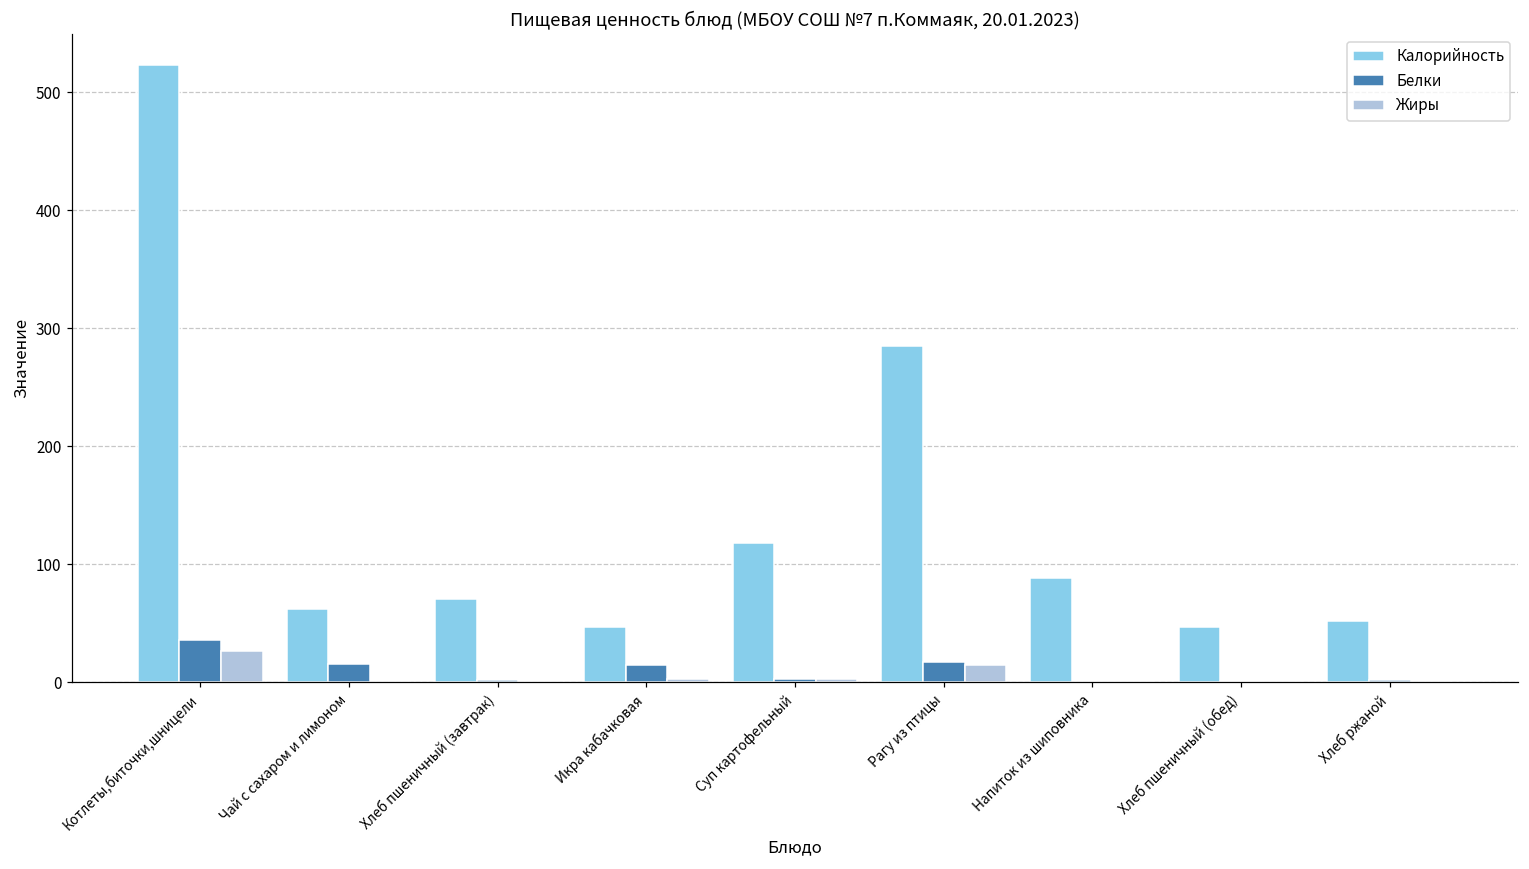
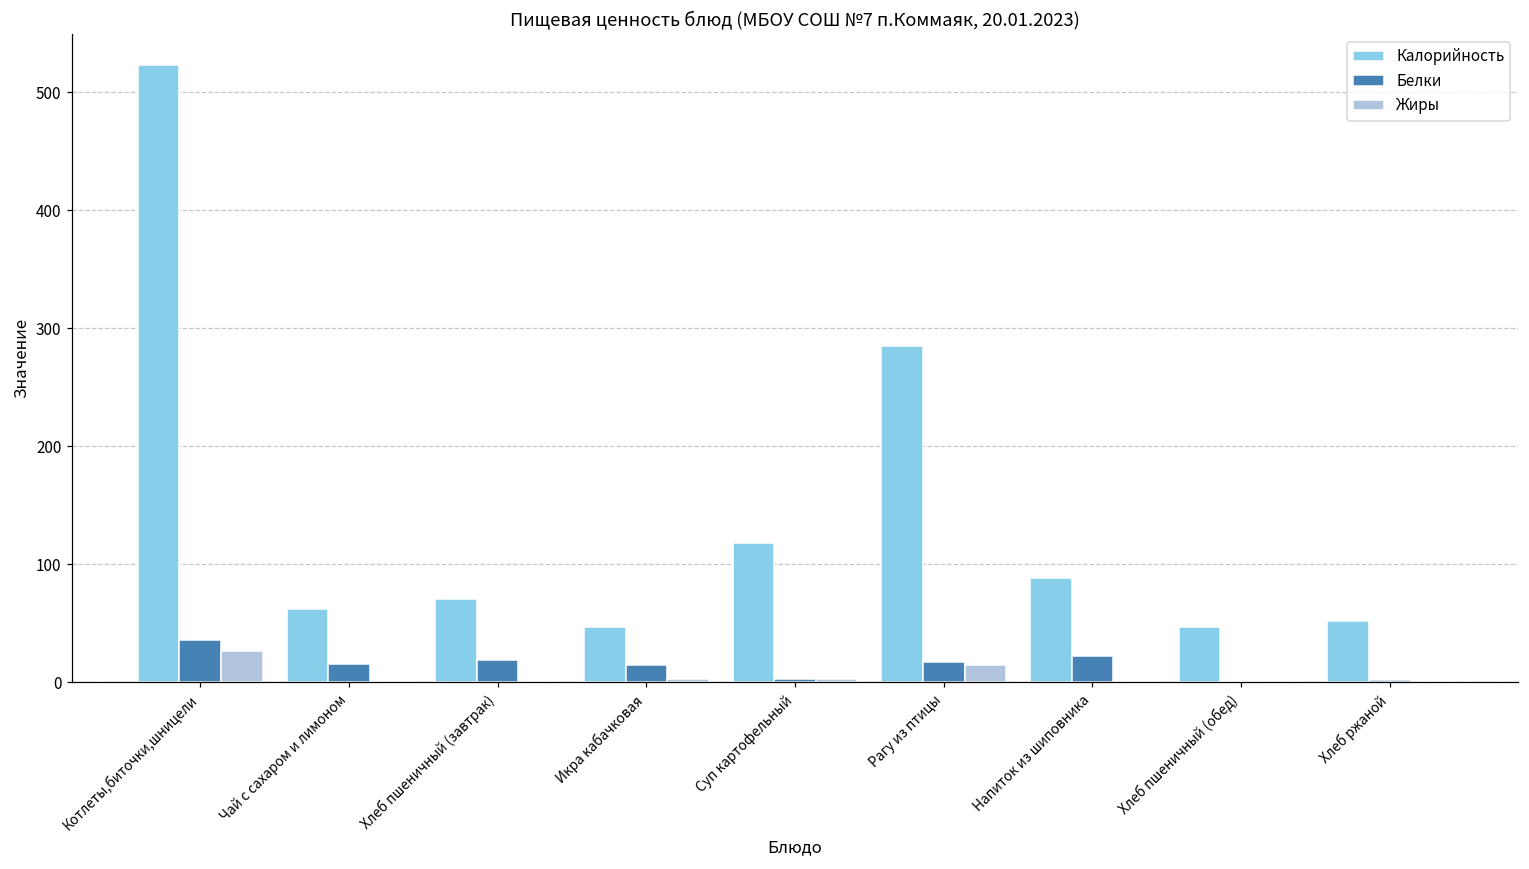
Белки, Хлеб пшеничный (завтрак): 2 -> 19
Белки, Напиток из шиповника: 1 -> 22
